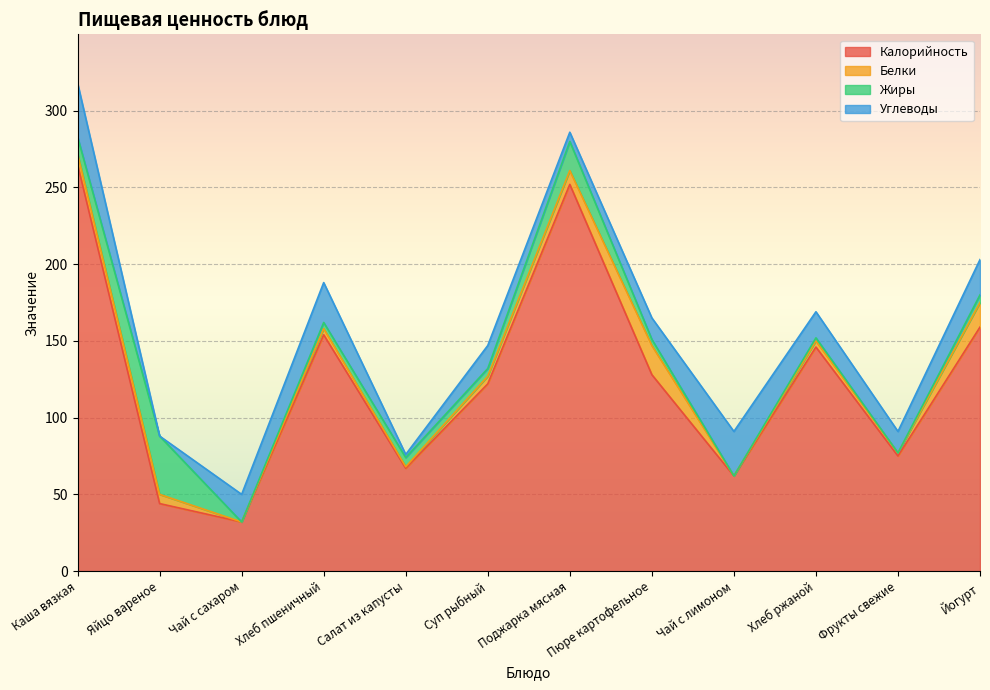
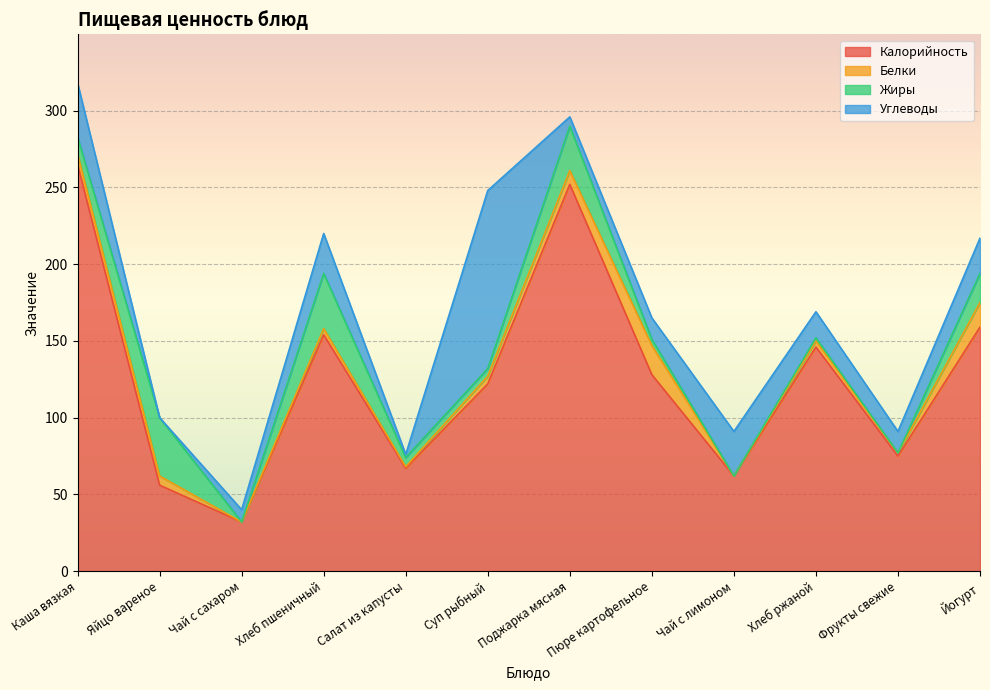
Калорийность, Яйцо вареное: 44 -> 56
Углеводы, Чай с сахаром: 18 -> 8
Жиры, Хлеб пшеничный: 4 -> 36
Углеводы, Суп рыбный: 15 -> 116
Жиры, Поджарка мясная: 19 -> 29
Жиры, Йогурт: 5 -> 19
